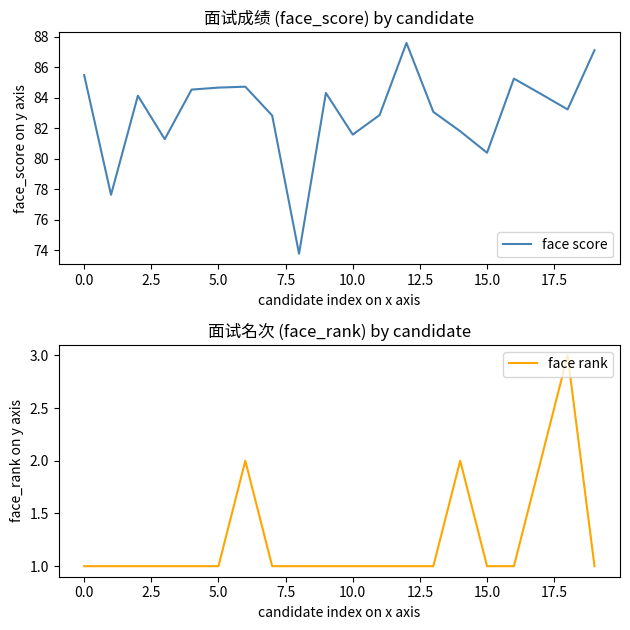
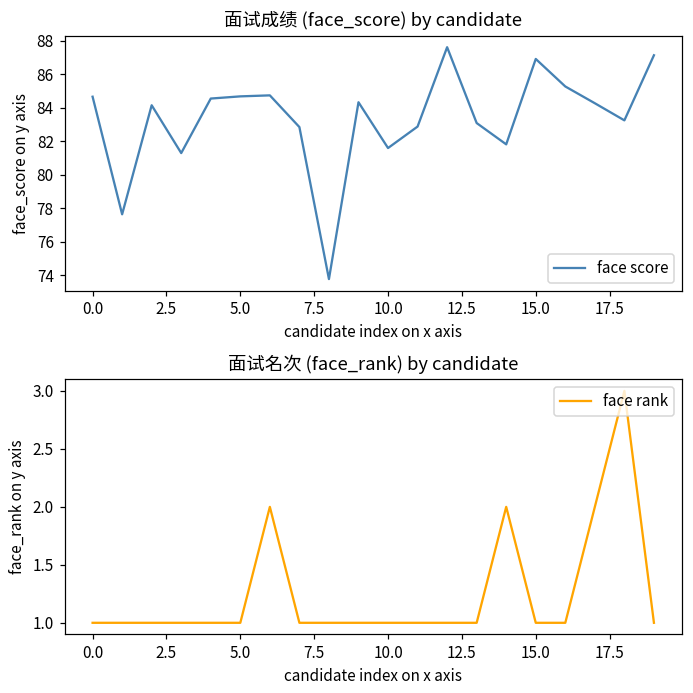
面试成绩 (face_score) by candidate, 0.0: 85.5 -> 84.7
面试成绩 (face_score) by candidate, 15.0: 80.4 -> 86.9
